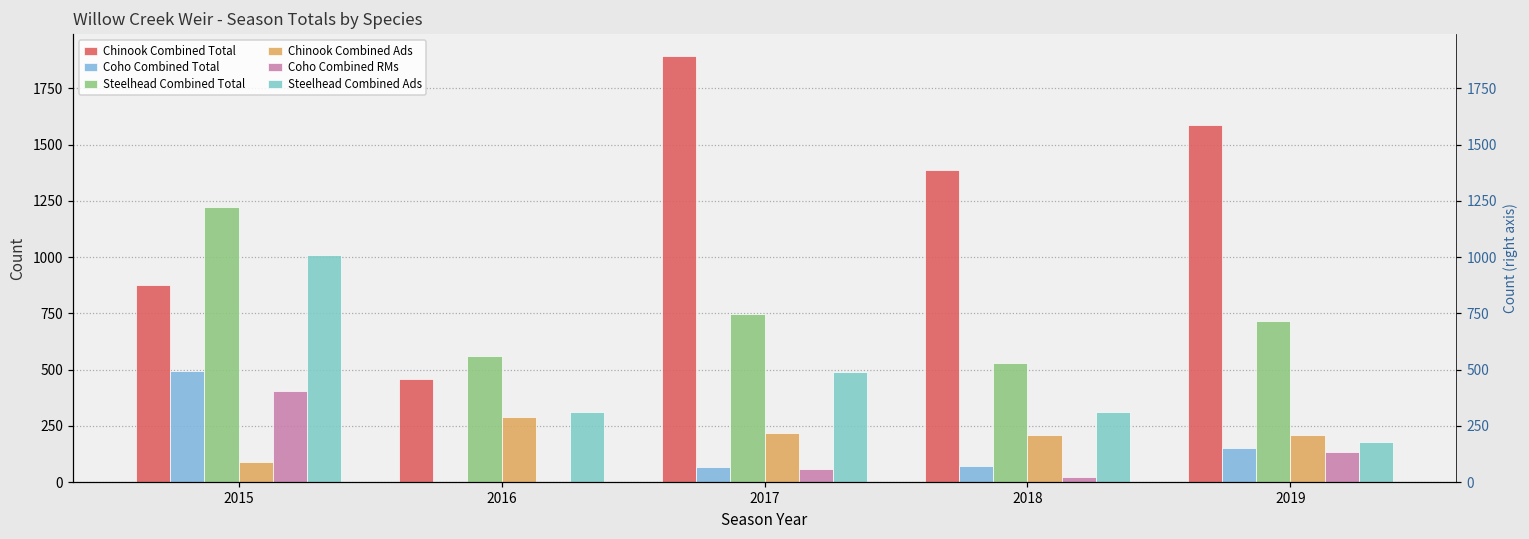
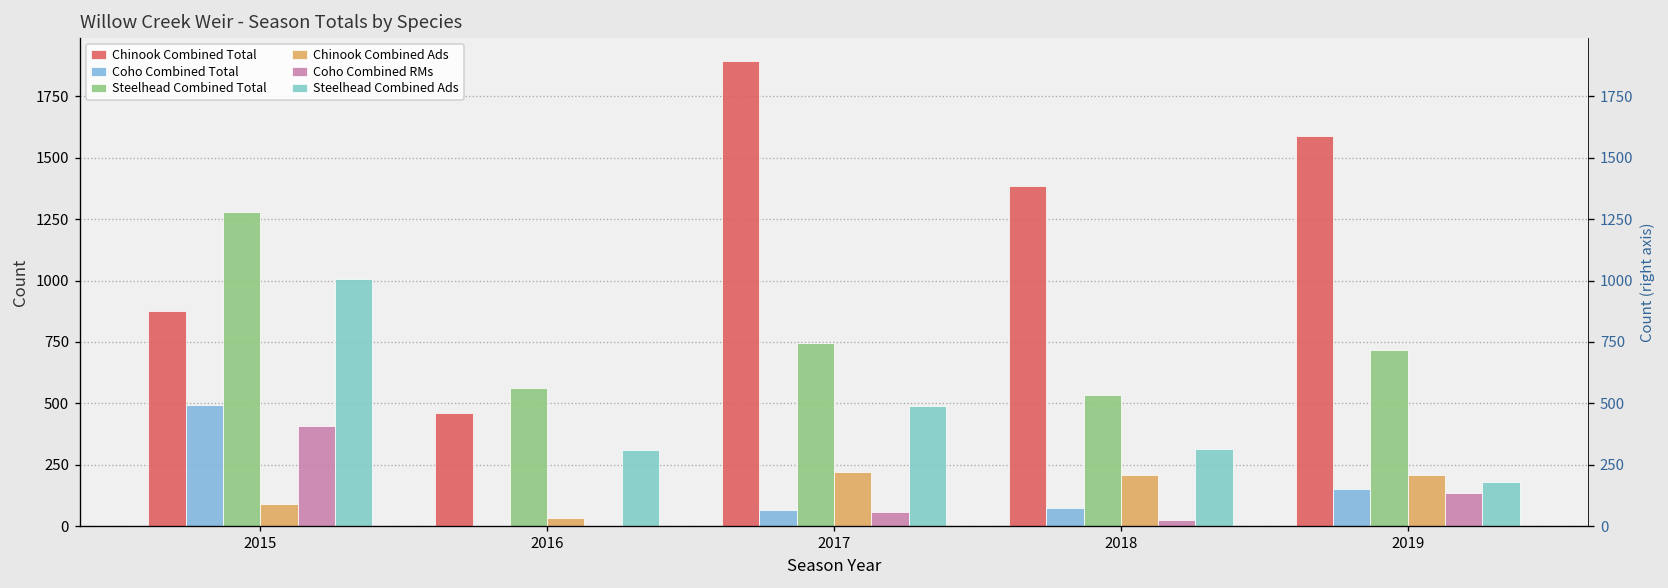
Steelhead Combined Total, 2015: 1220 -> 1280
Chinook Combined Ads, 2016: 290 -> 30
